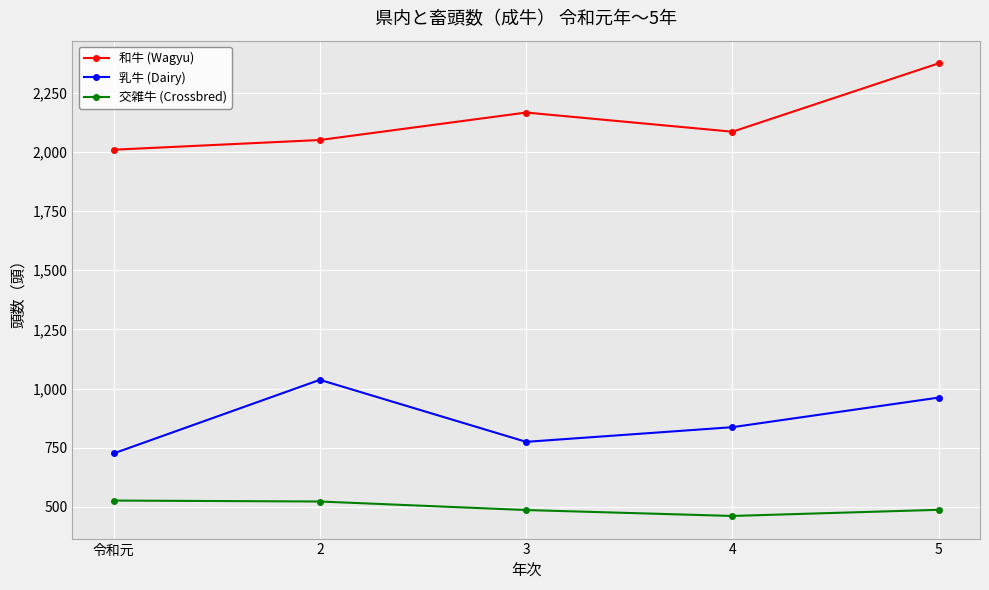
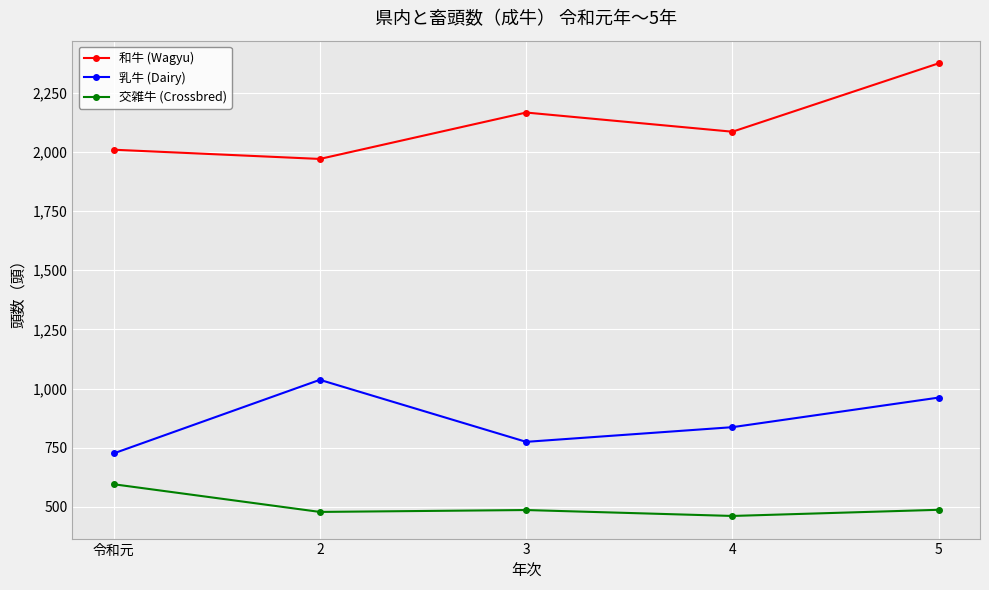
交雑牛 (Crossbred), 令和元: 530 -> 600
和牛 (Wagyu), 2: 2,050 -> 1,970
交雑牛 (Crossbred), 2: 520 -> 480
